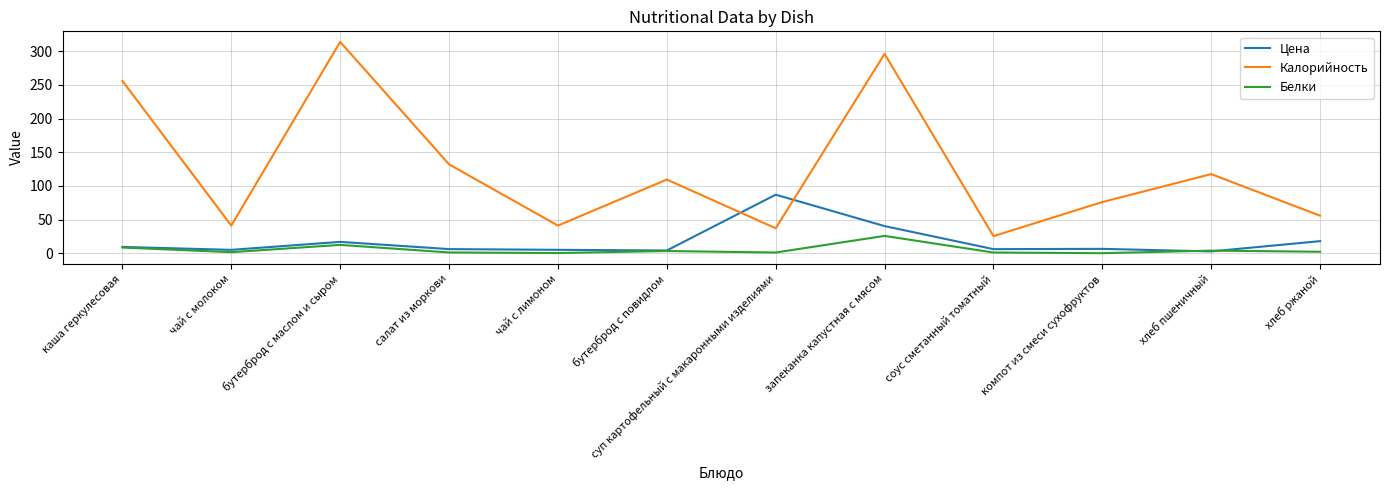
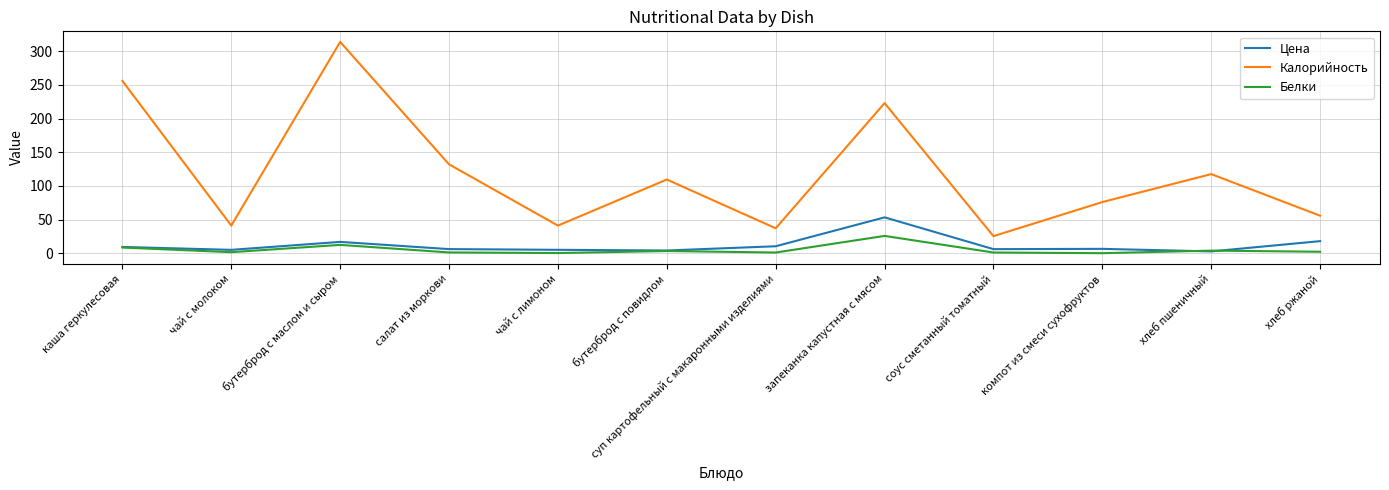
Цена, суп картофельный с макаронными изделиями: 90 -> 10
Цена, запеканка капустная с мясом: 40 -> 50
Калорийность, запеканка капустная с мясом: 300 -> 220
